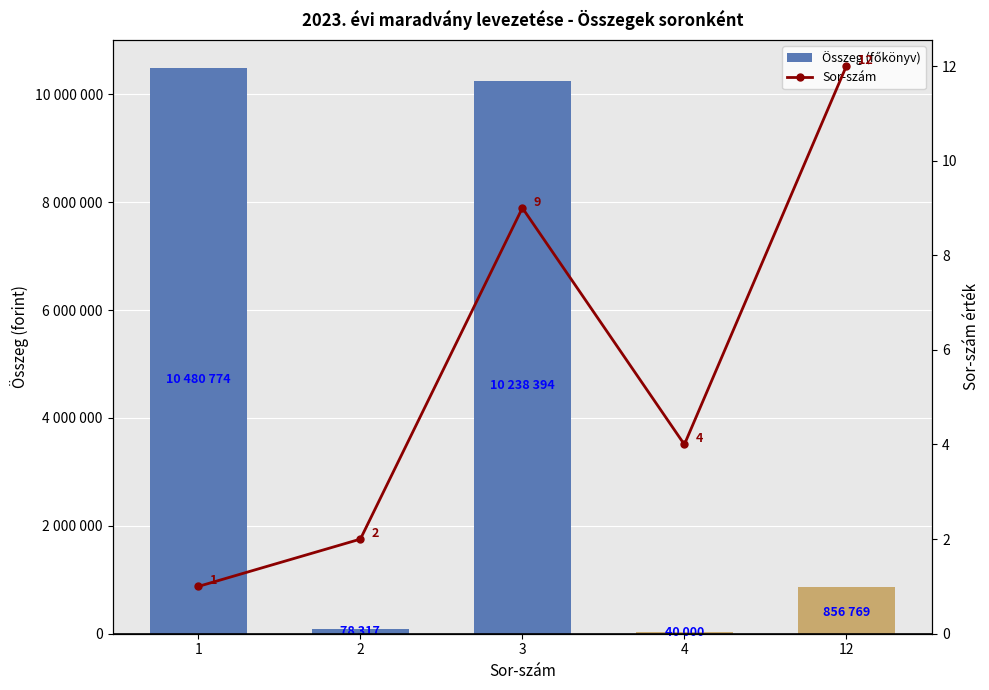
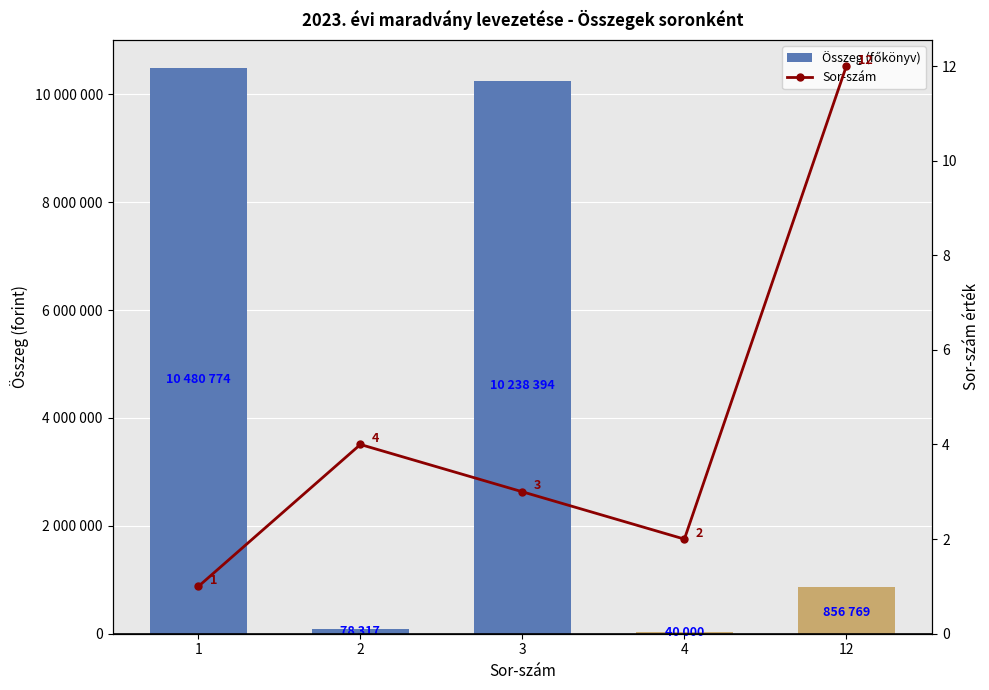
Sor-szám, 2: 2 -> 4
Sor-szám, 3: 9 -> 3
Sor-szám, 4: 4 -> 2
